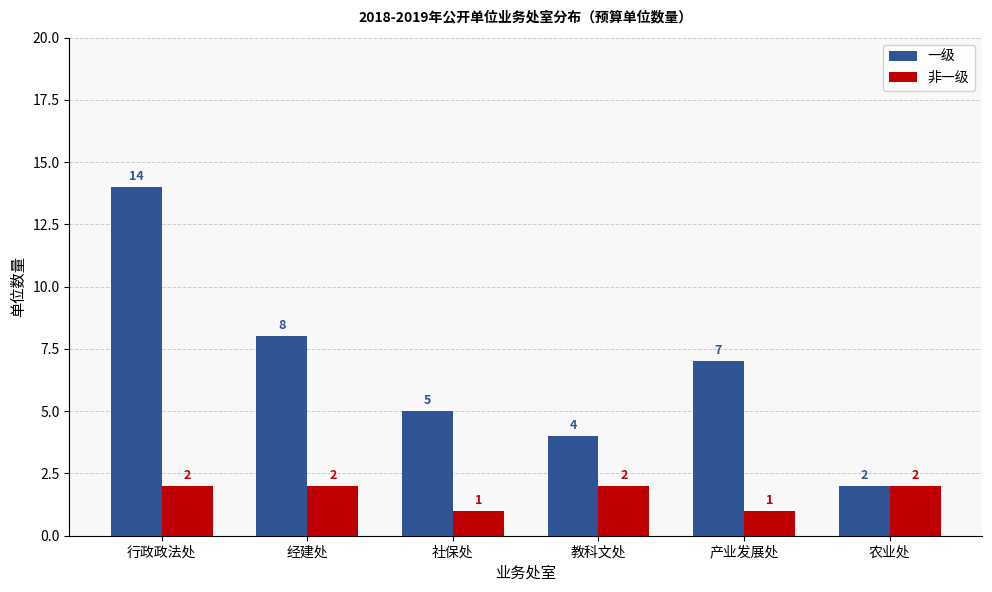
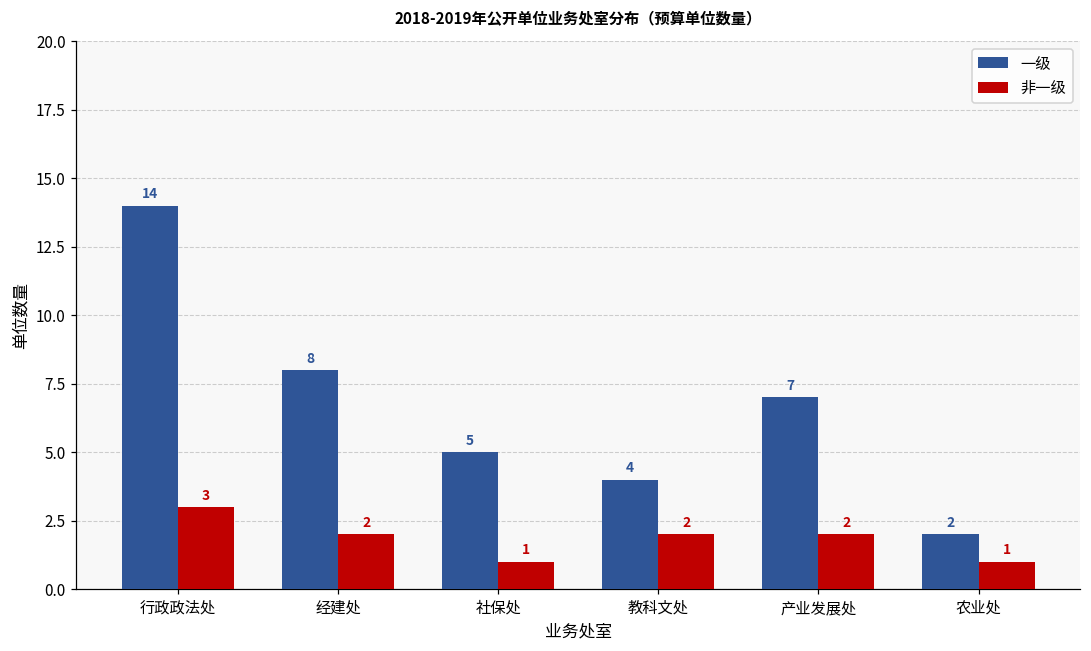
非一级, 行政政法处: 2 -> 3
非一级, 产业发展处: 1 -> 2
非一级, 农业处: 2 -> 1
